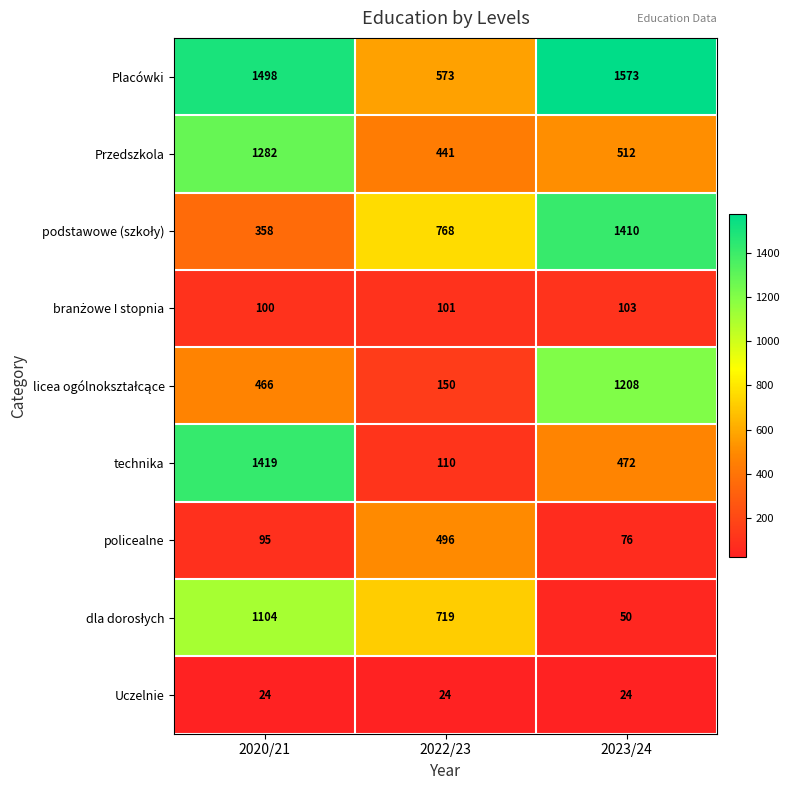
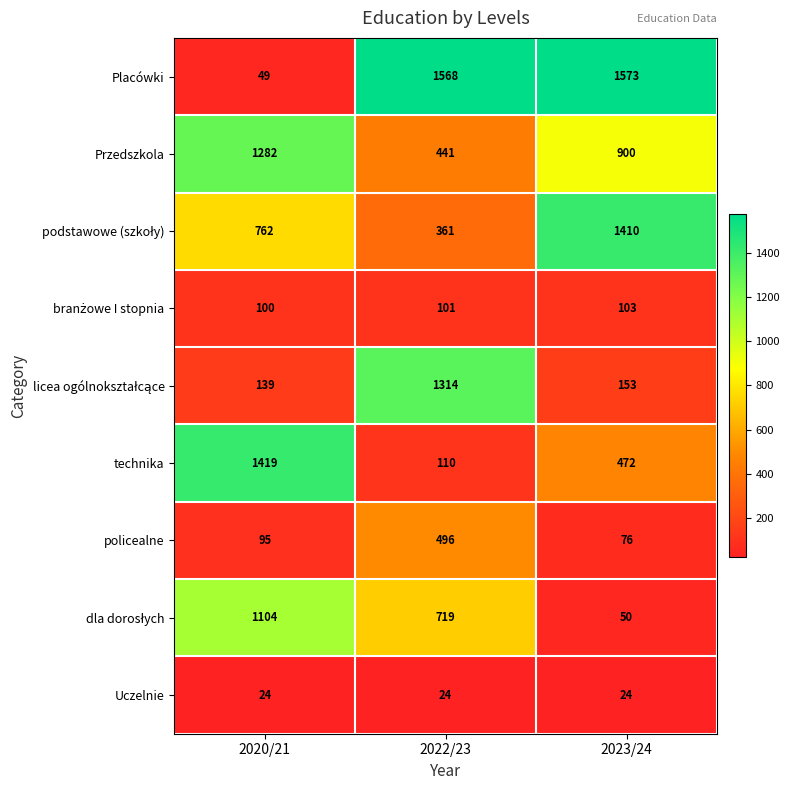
Placówki, 2020/21: 1498 -> 49
Placówki, 2022/23: 573 -> 1568
Przedszkola, 2023/24: 512 -> 900
podstawowe (szkoły), 2020/21: 358 -> 762
podstawowe (szkoły), 2022/23: 768 -> 361
licea ogólnokształcące, 2020/21: 466 -> 139
licea ogólnokształcące, 2022/23: 150 -> 1314
licea ogólnokształcące, 2023/24: 1208 -> 153
